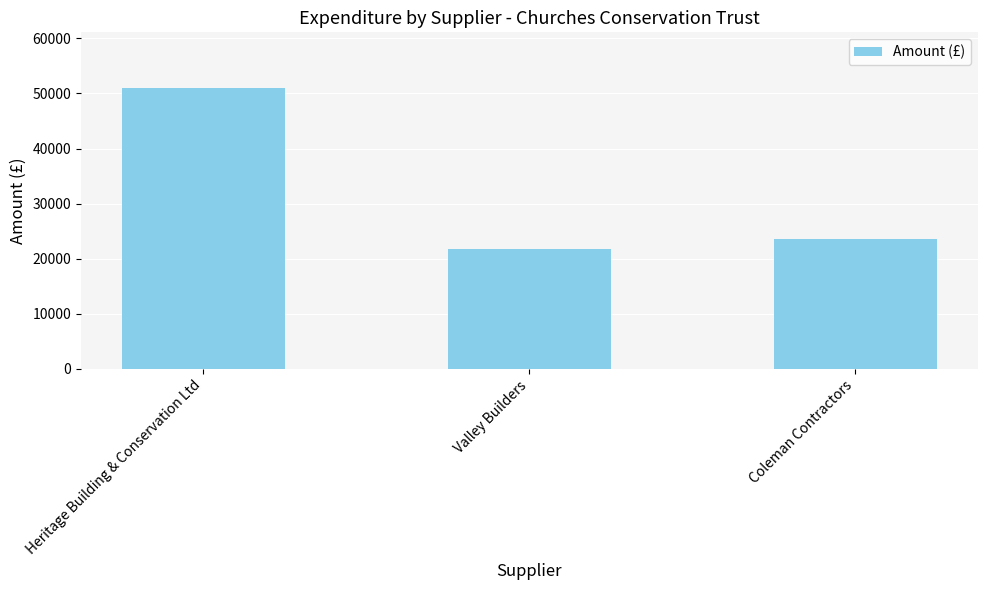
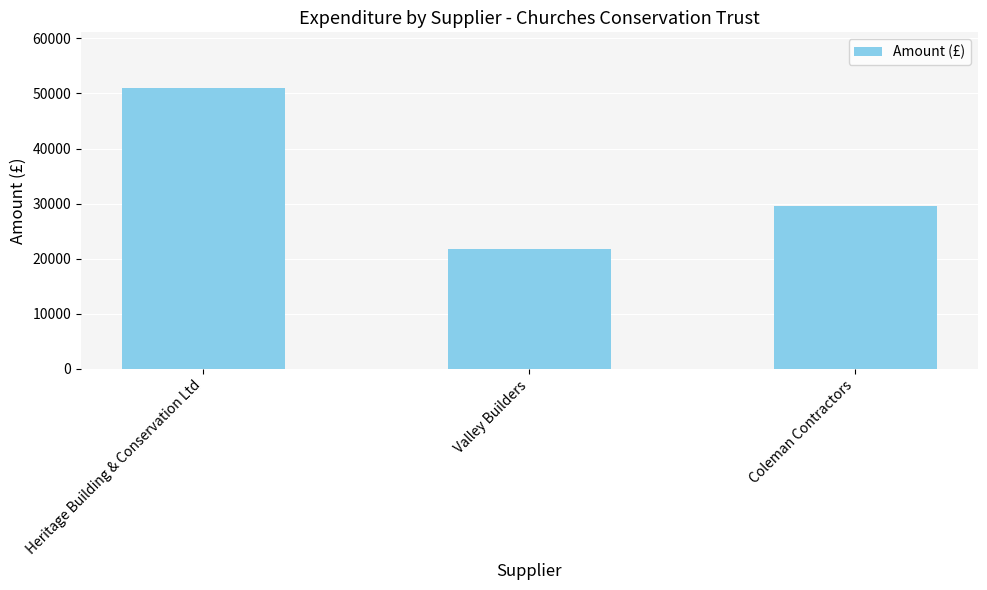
Coleman Contractors: 24000 -> 29000
